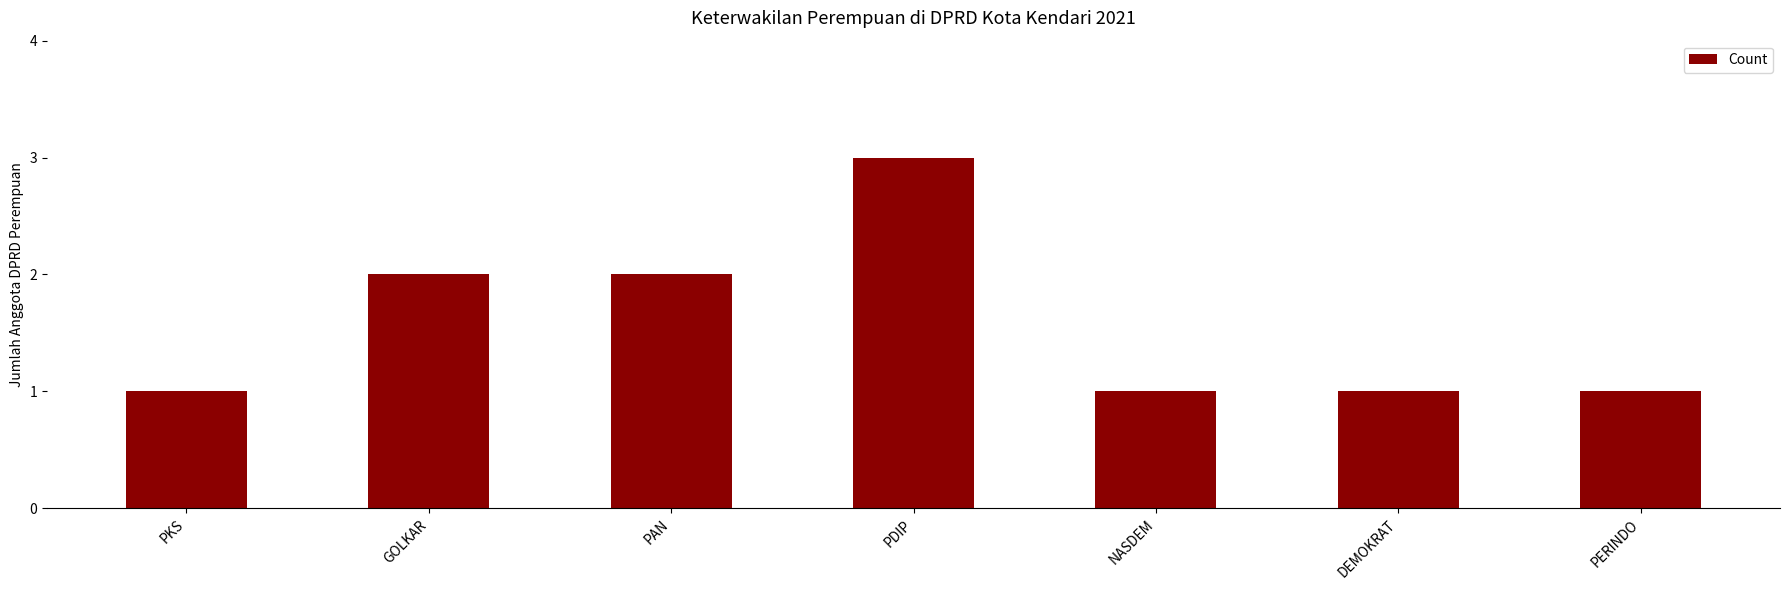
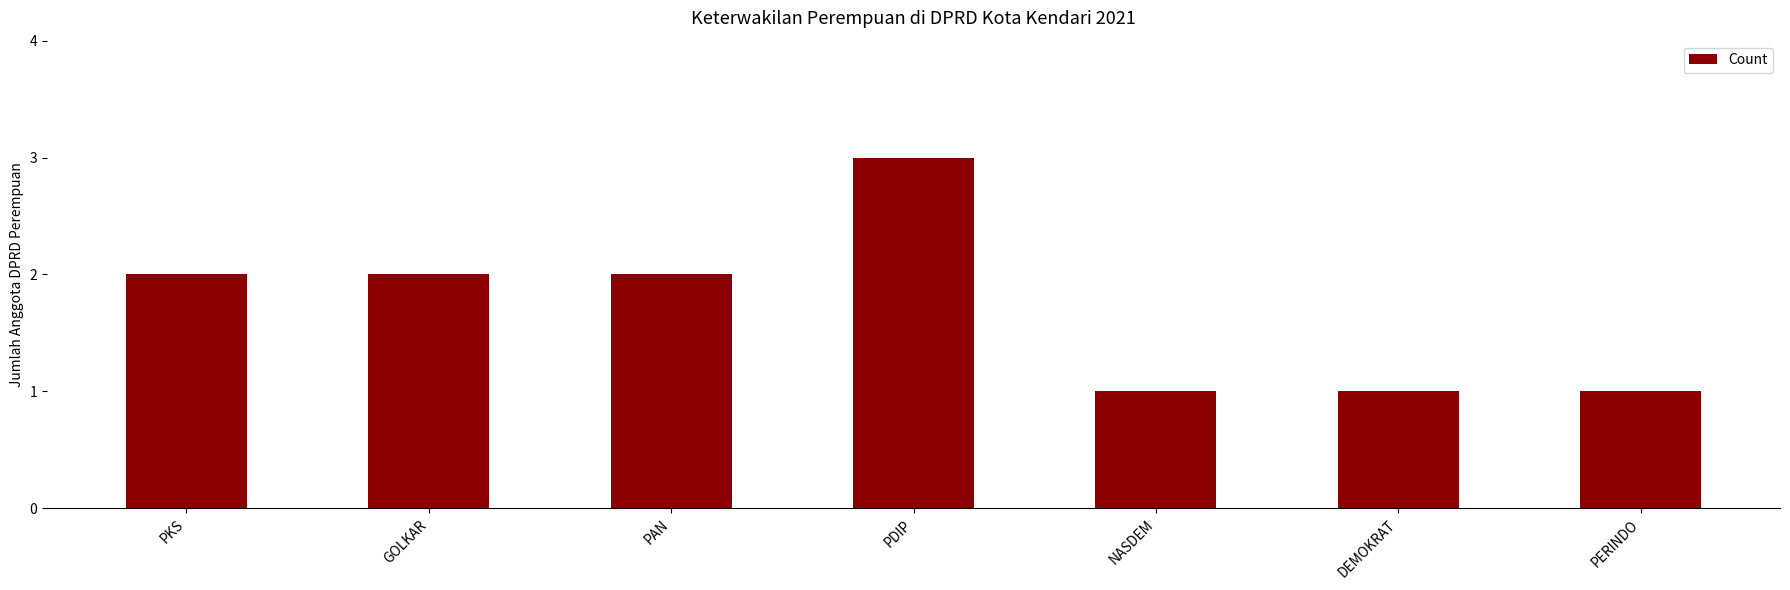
PKS: 1 -> 2
